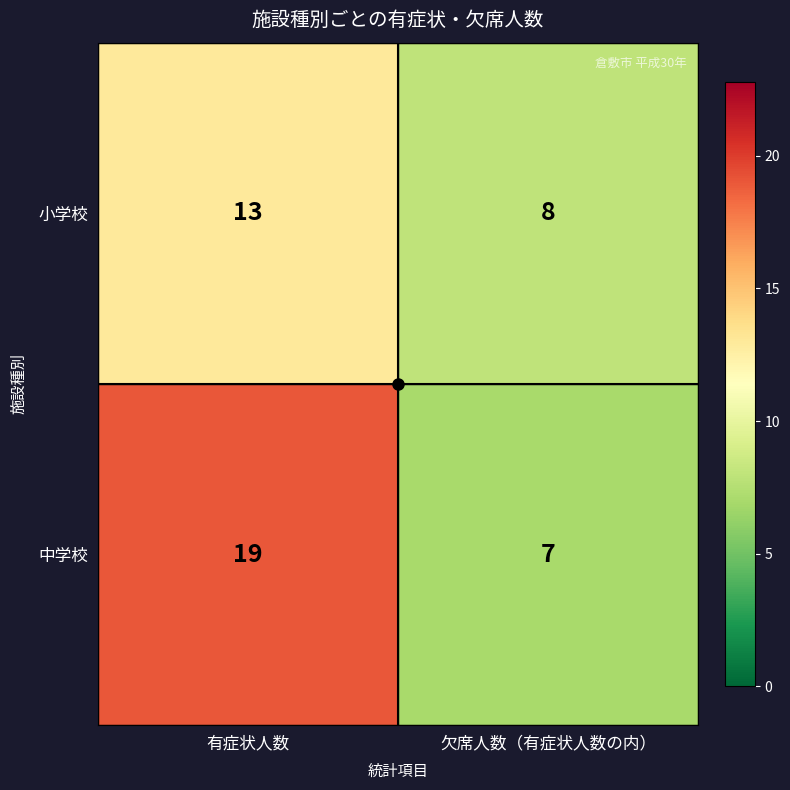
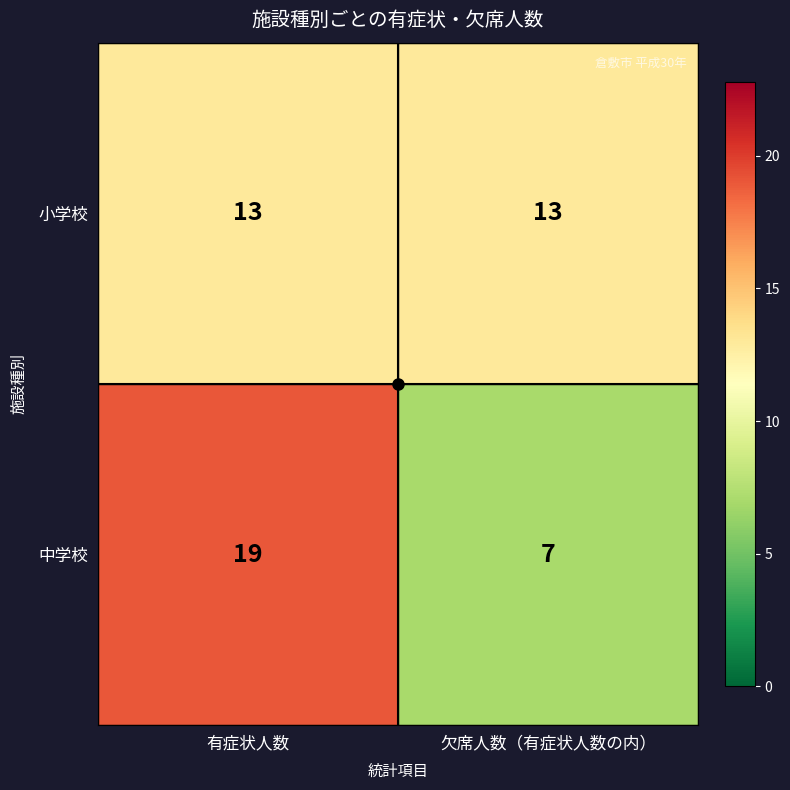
小学校, 欠席人数（有症状人数の内）: 8 -> 13
